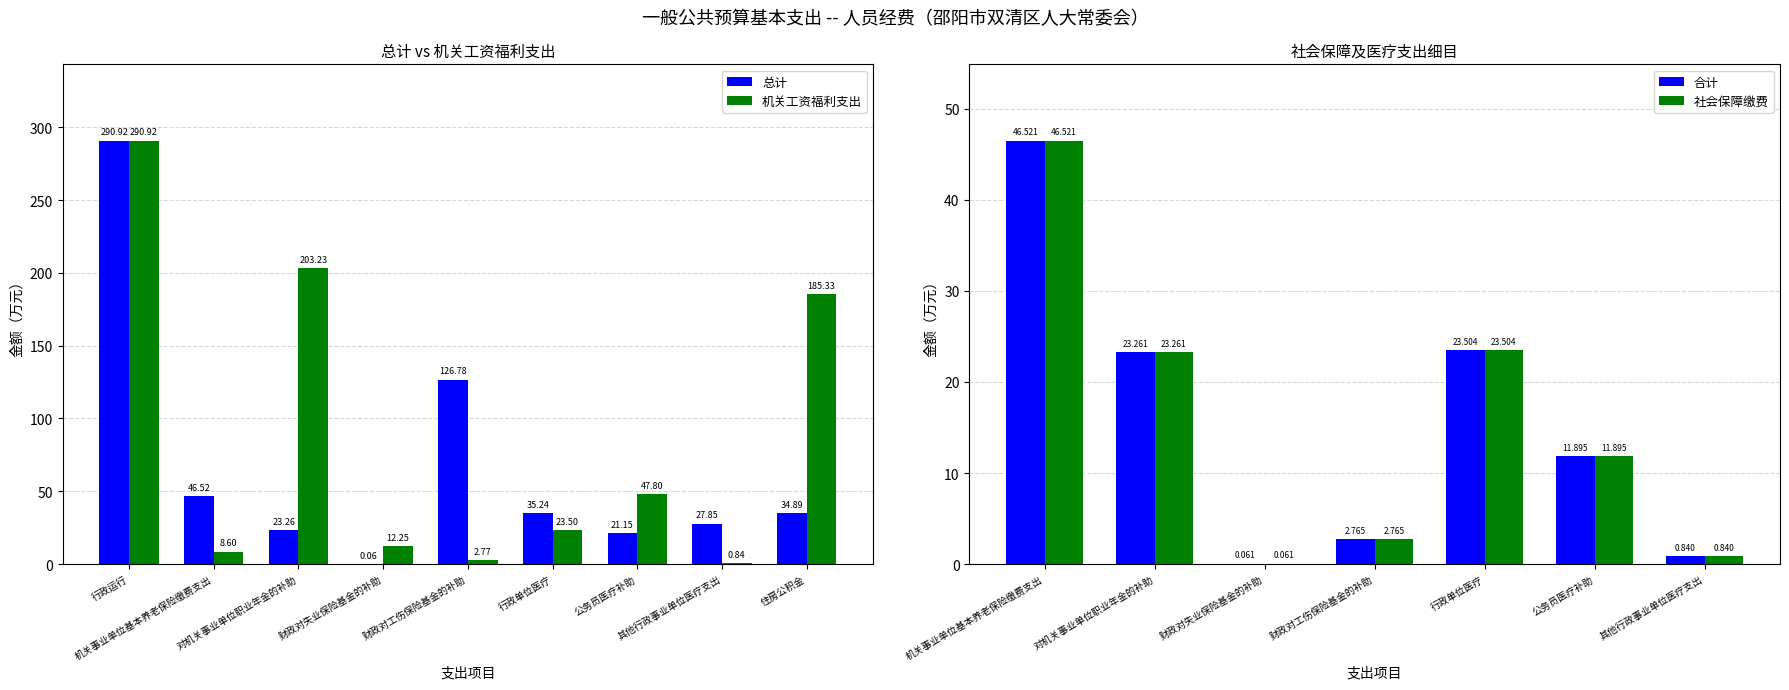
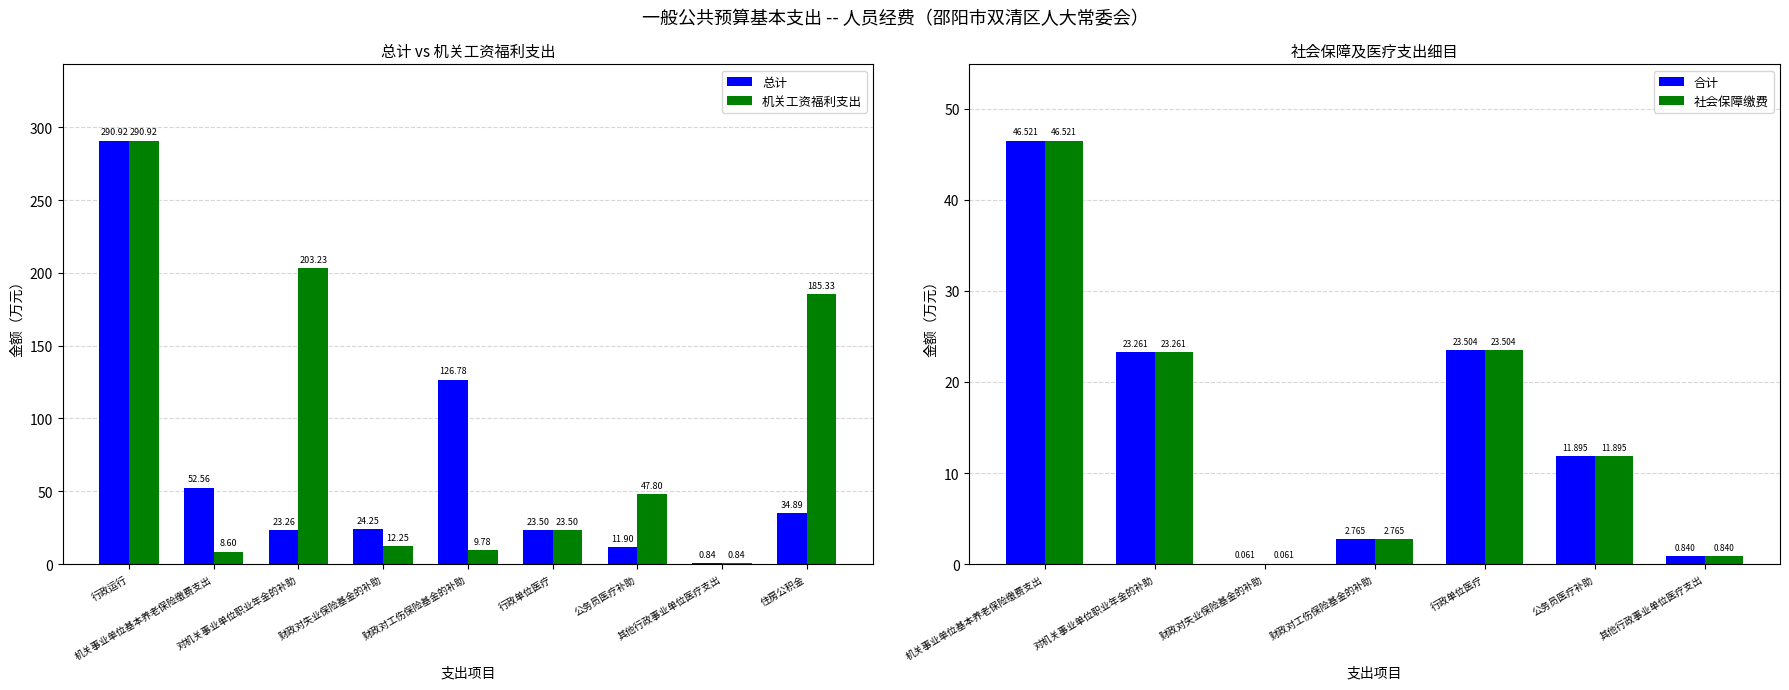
总计 vs 机关工资福利支出, 总计, 机关事业单位基本养老保险缴费支出: 46.52 -> 52.56
总计 vs 机关工资福利支出, 总计, 财政对失业保险基金的补助: 0.06 -> 24.25
总计 vs 机关工资福利支出, 机关工资福利支出, 财政对工伤保险基金的补助: 2.77 -> 9.78
总计 vs 机关工资福利支出, 总计, 行政单位医疗: 35.24 -> 23.50
总计 vs 机关工资福利支出, 总计, 公务员医疗补助: 21.15 -> 11.90
总计 vs 机关工资福利支出, 总计, 其他行政事业单位医疗支出: 27.85 -> 0.84
